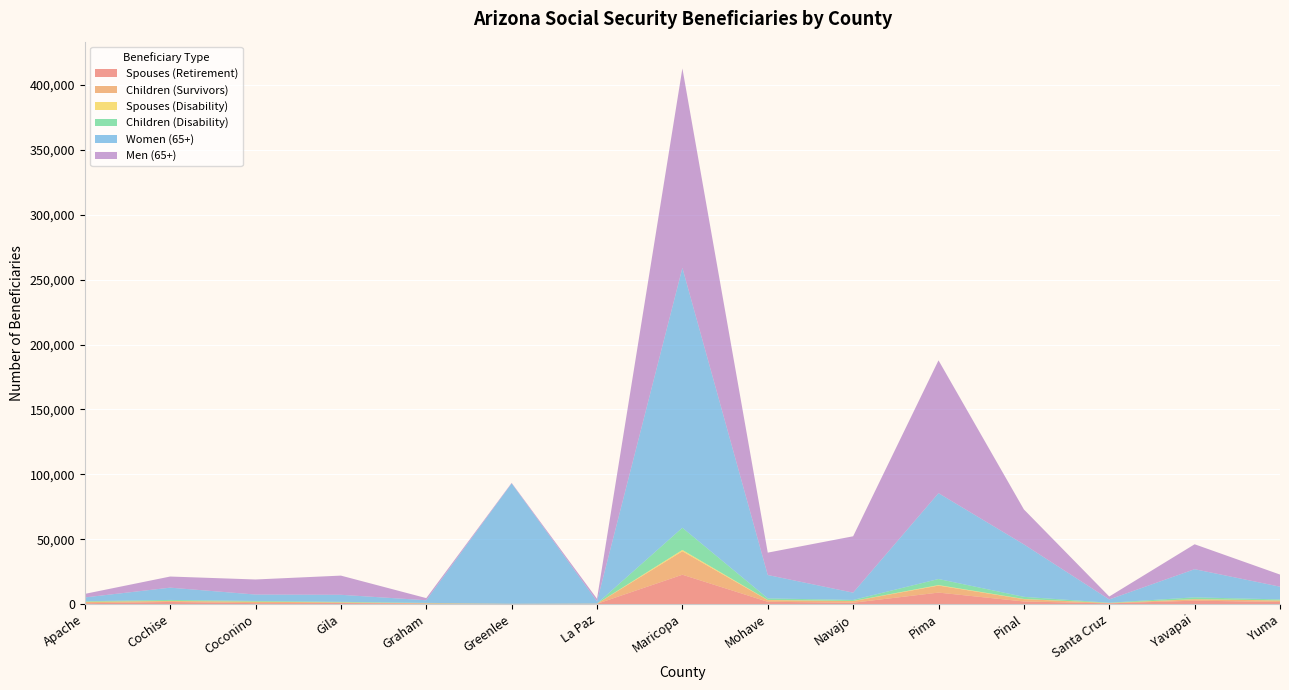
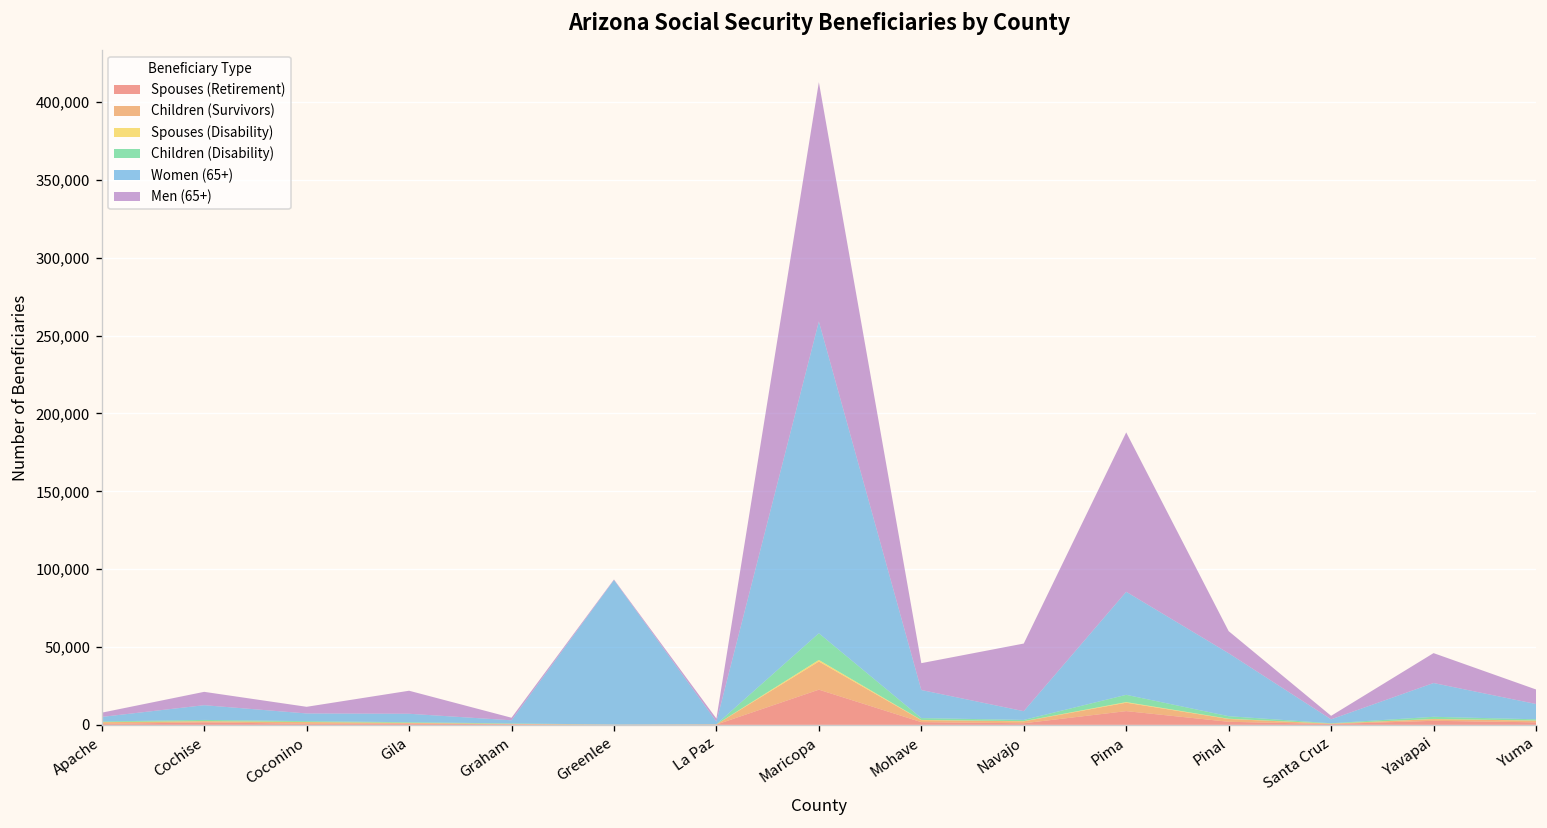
Men (65+), Coconino: 12,000 -> 4,000
Men (65+), Pinal: 27,000 -> 14,000
